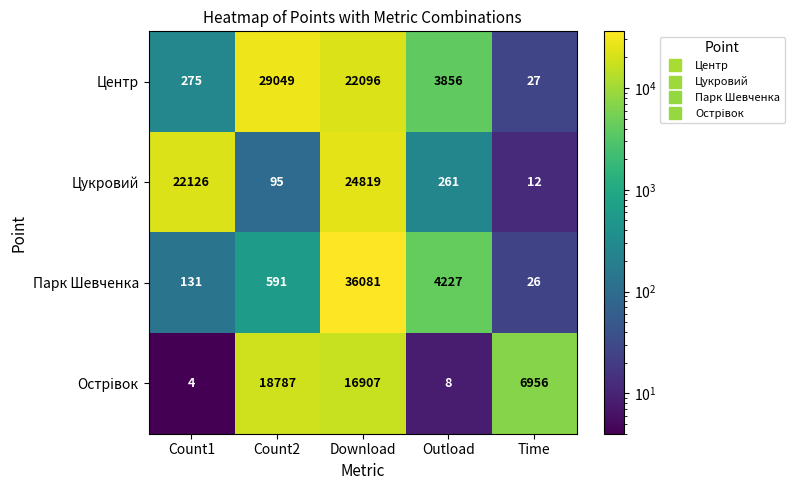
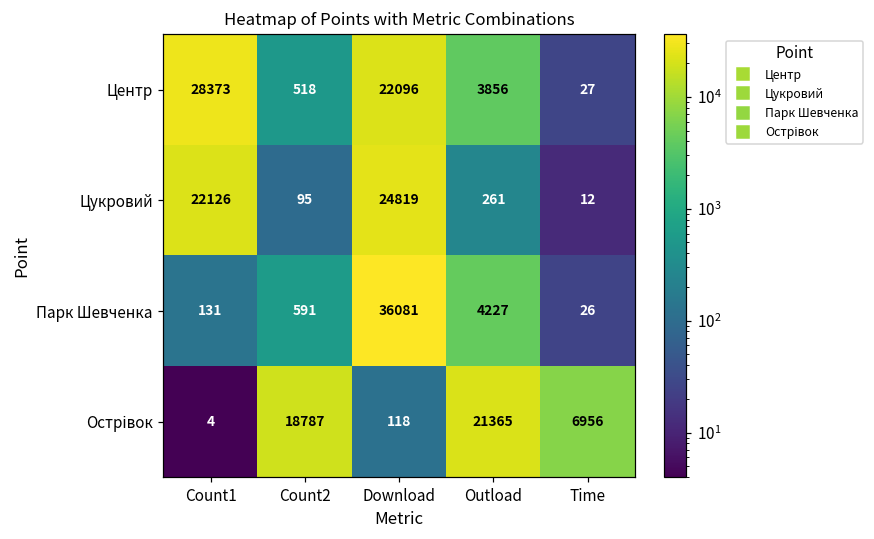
Центр, Count1: 275 -> 28373
Центр, Count2: 29049 -> 518
Острівок, Download: 16907 -> 118
Острівок, Outload: 8 -> 21365
